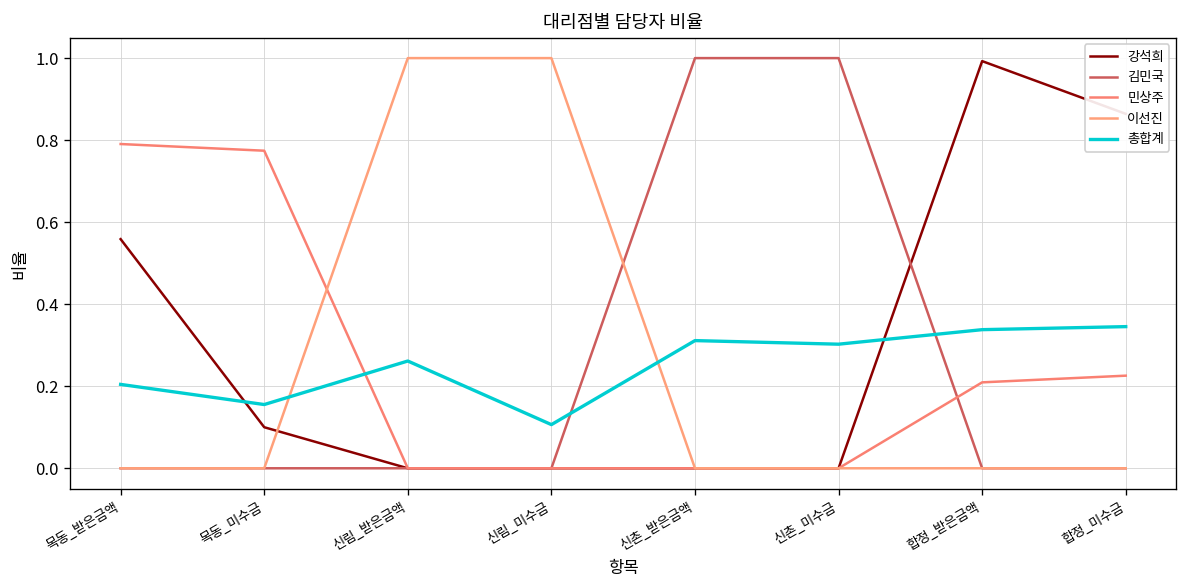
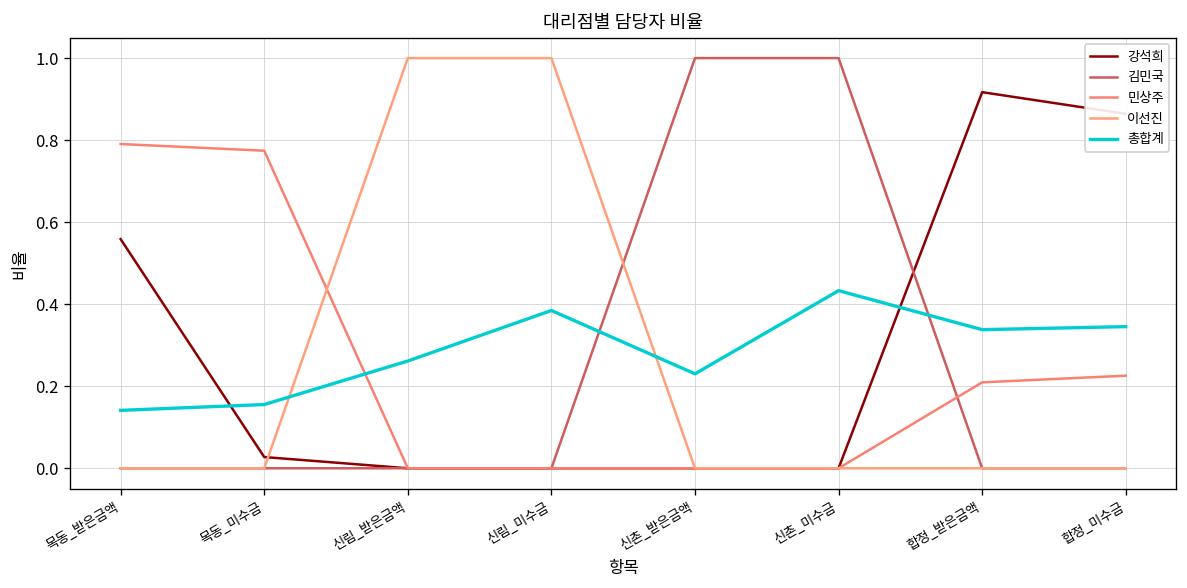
총합계, 목동_받은금액: 0.20 -> 0.14
강석희, 목동_미수금: 0.10 -> 0.03
총합계, 신림_미수금: 0.11 -> 0.38
총합계, 신촌_받은금액: 0.31 -> 0.23
총합계, 신촌_미수금: 0.30 -> 0.43
강석희, 합정_받은금액: 0.99 -> 0.92
